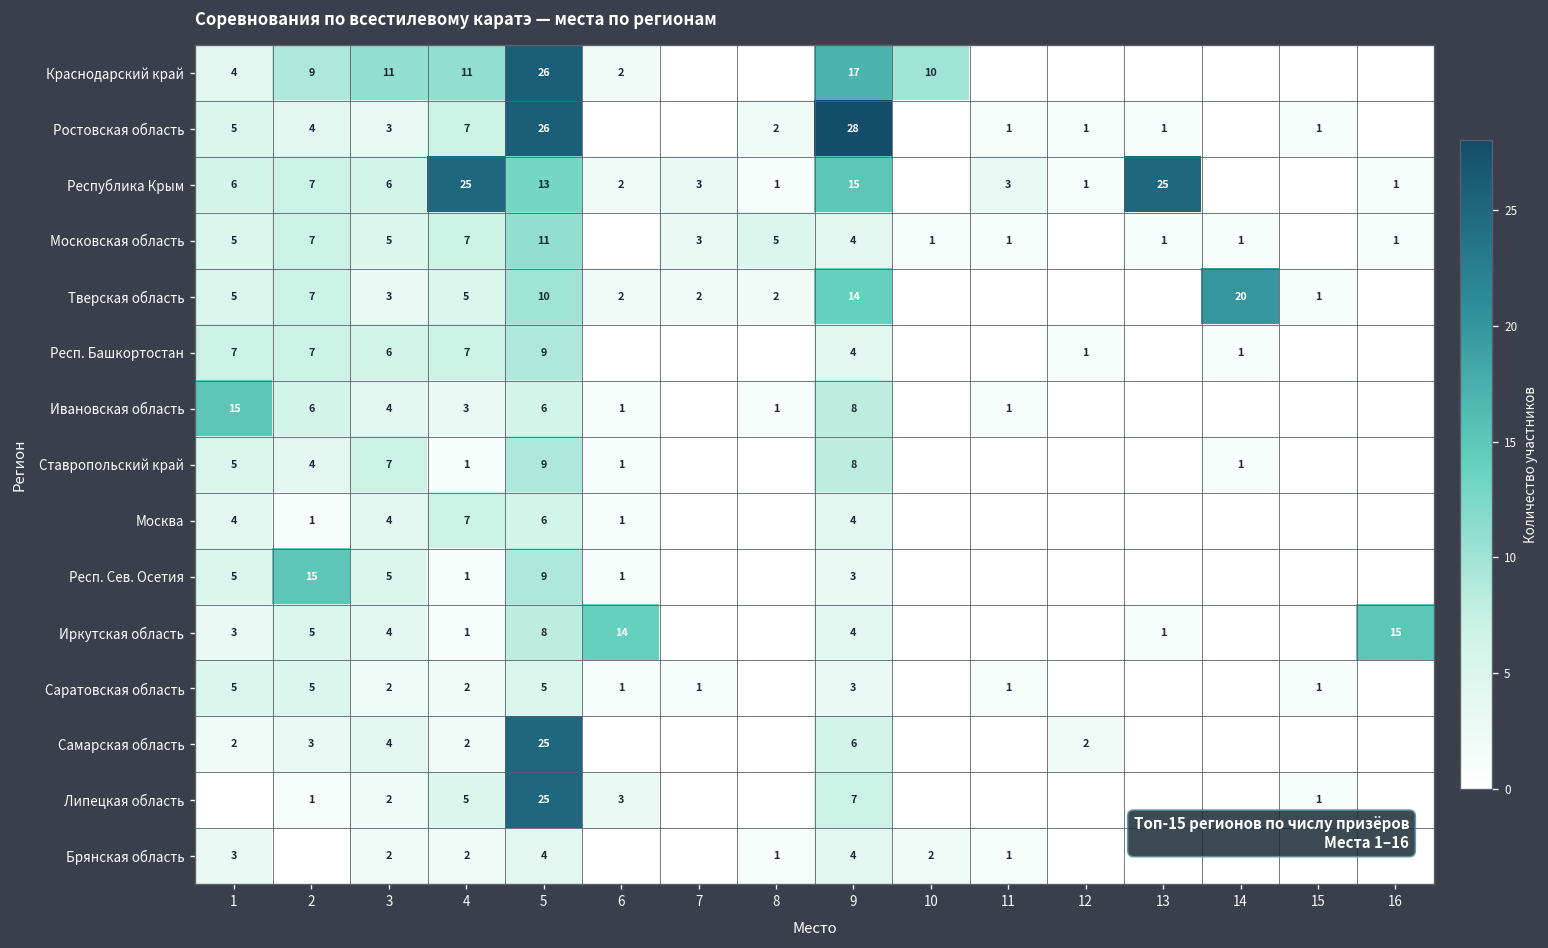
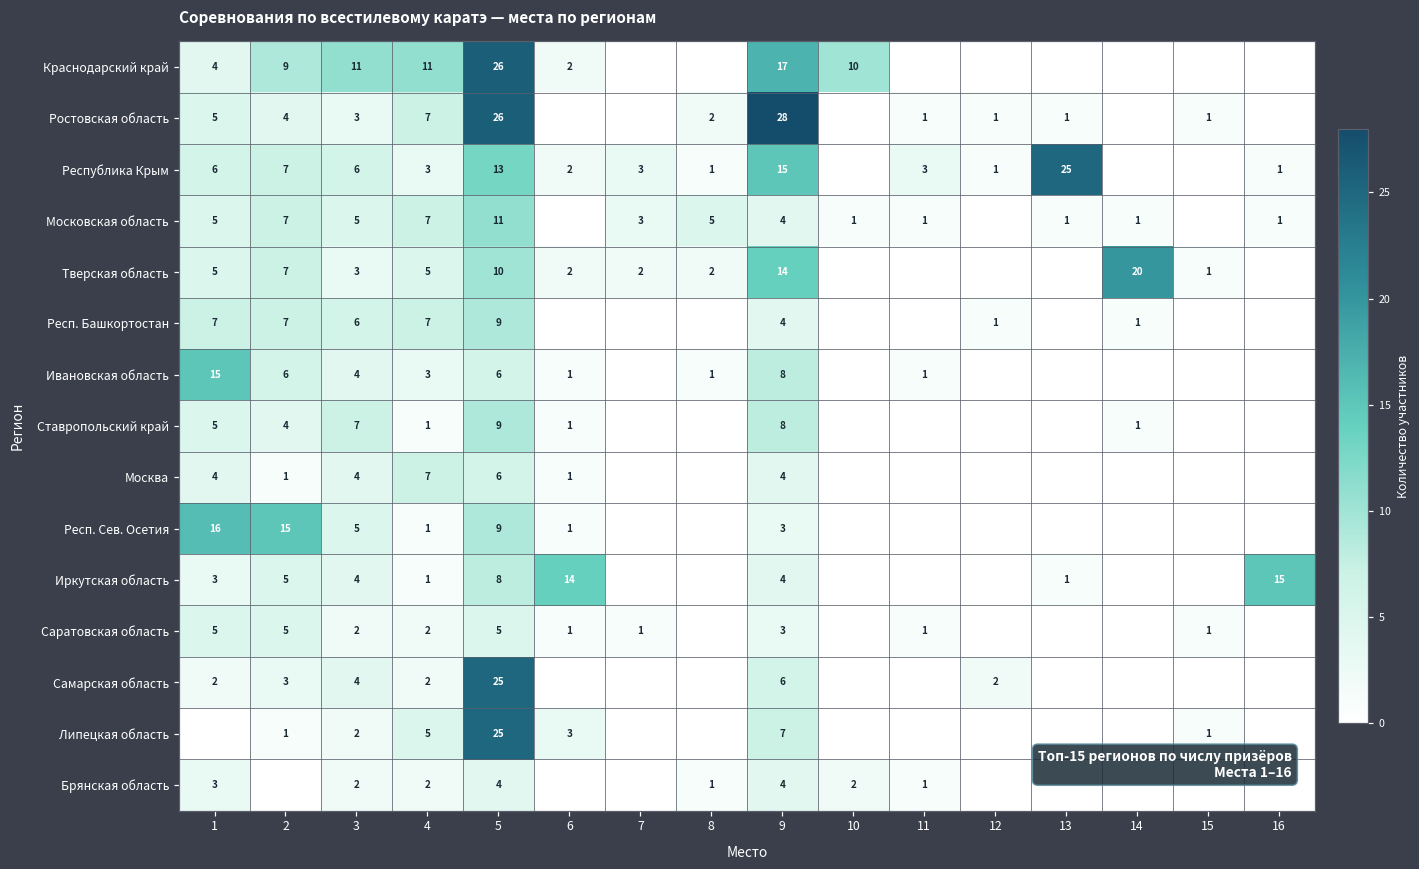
Республика Крым, 4: 25 -> 3
Респ. Сев. Осетия, 1: 5 -> 16
